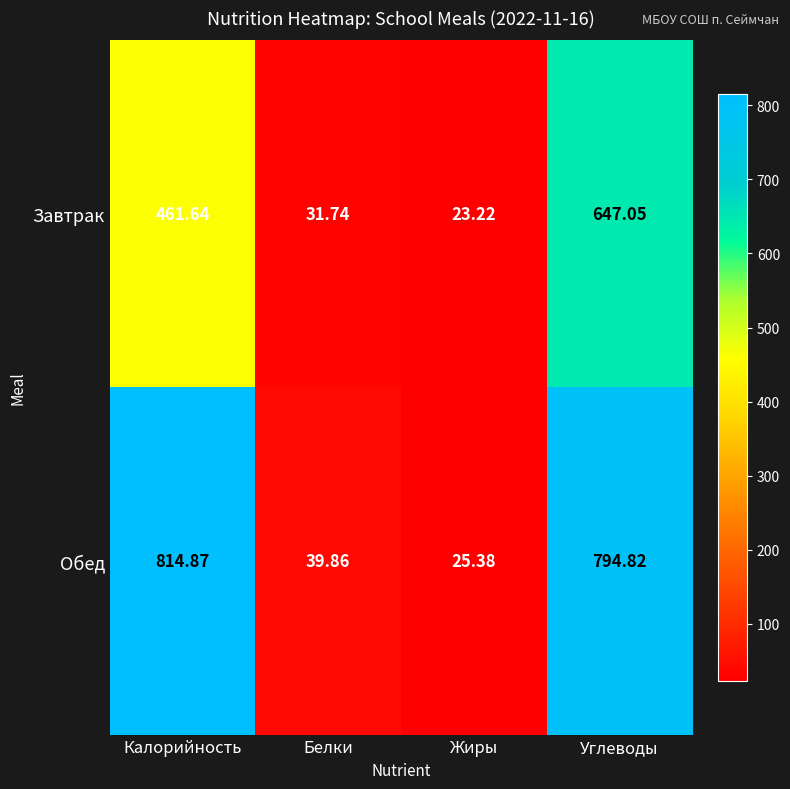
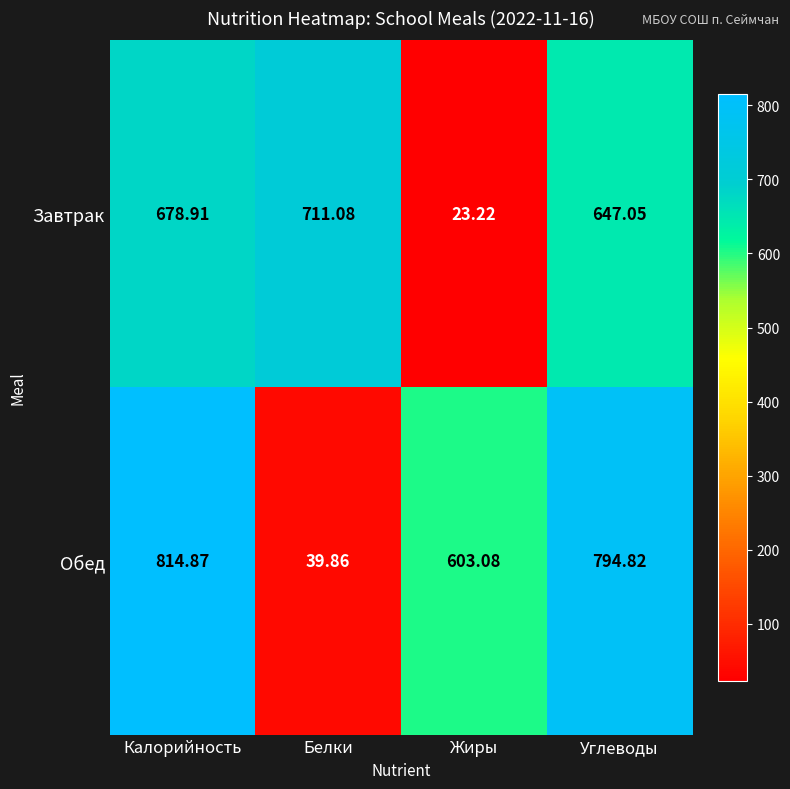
Завтрак, Калорийность: 461.64 -> 678.91
Завтрак, Белки: 31.74 -> 711.08
Обед, Жиры: 25.38 -> 603.08
